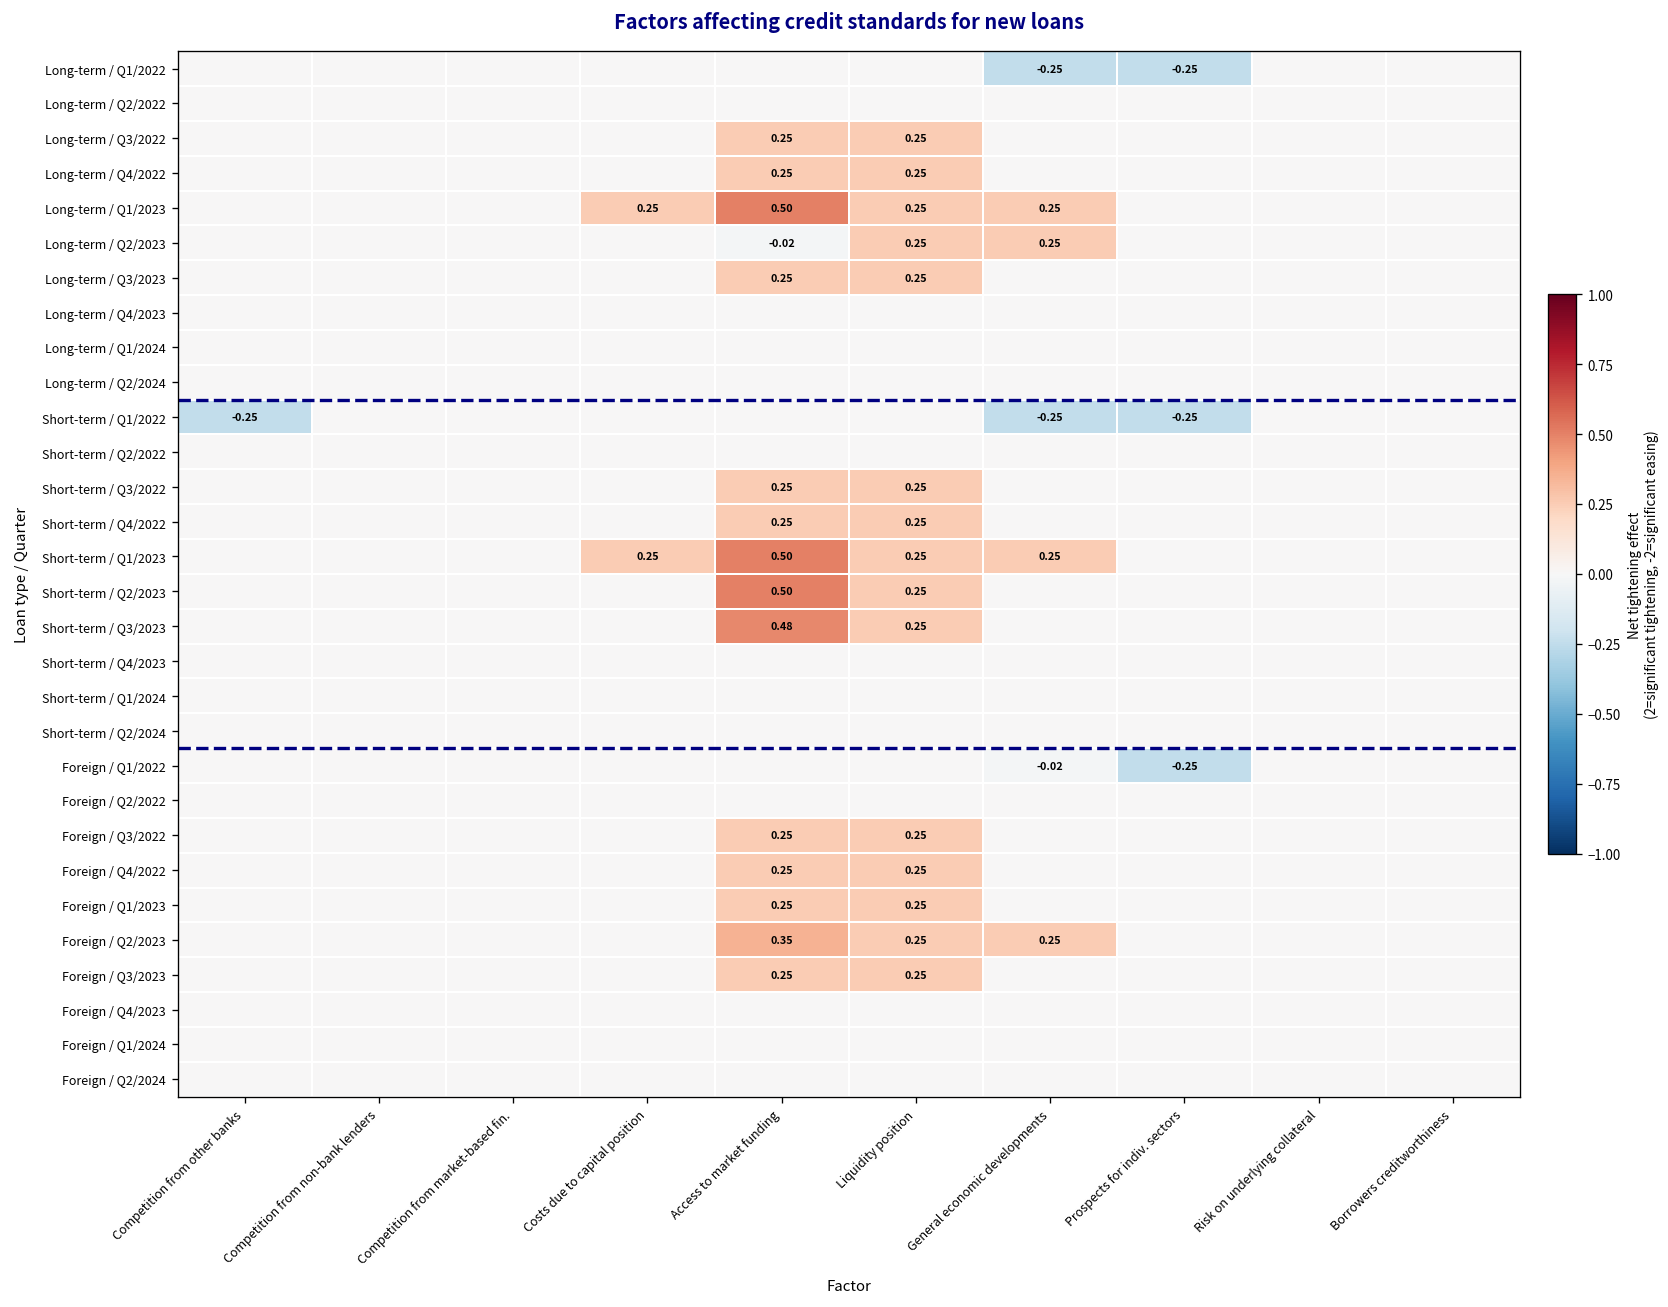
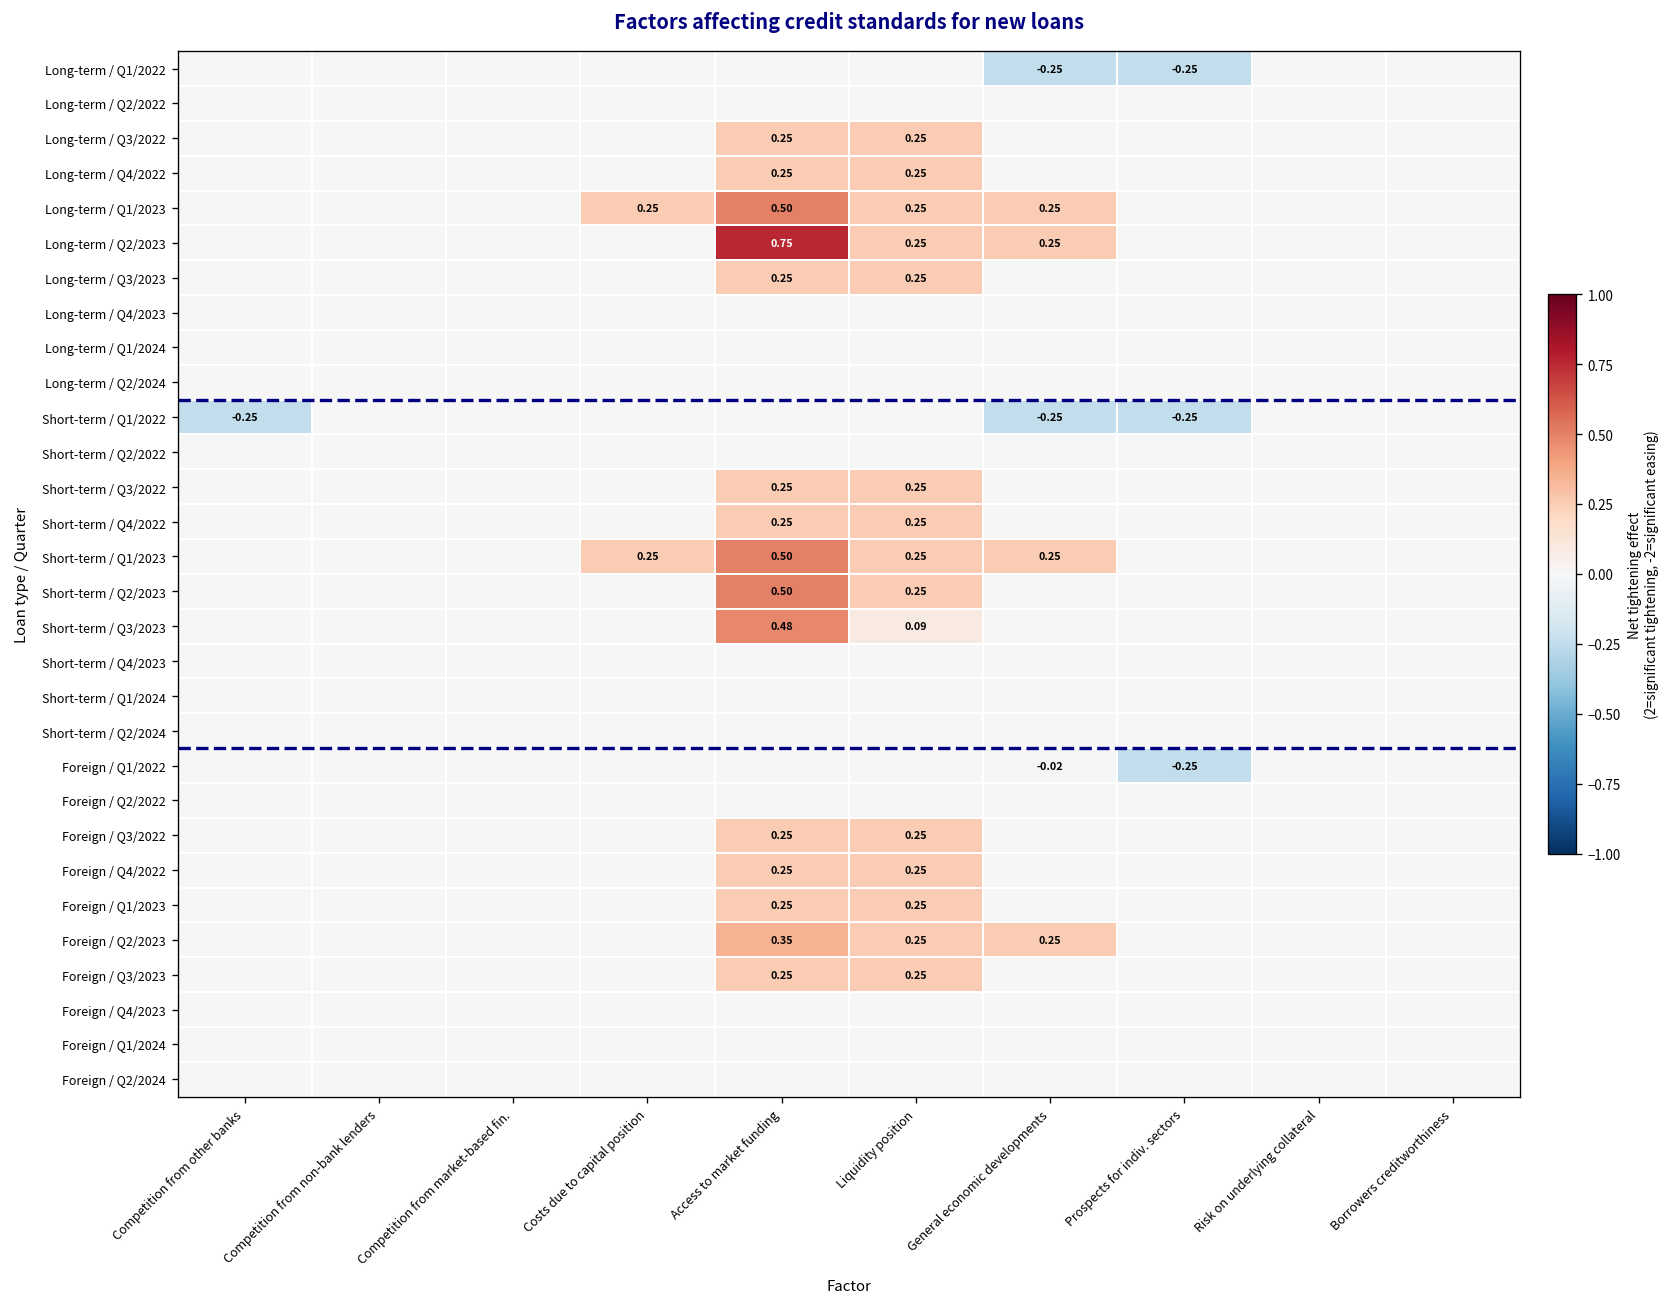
Long-term / Q2/2023, Access to market funding: -0.02 -> 0.75
Short-term / Q3/2023, Liquidity position: 0.25 -> 0.09
